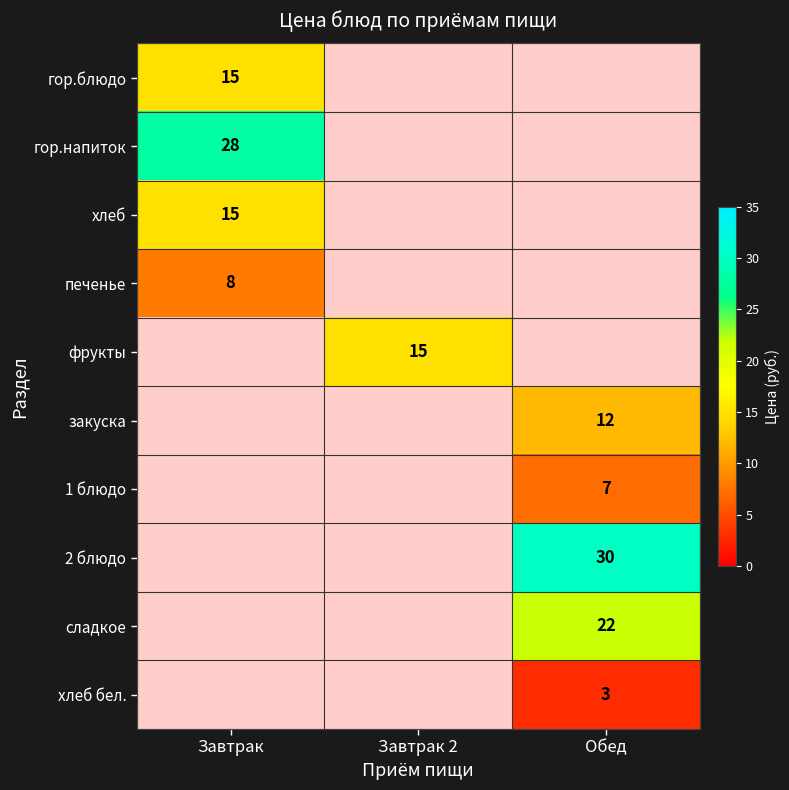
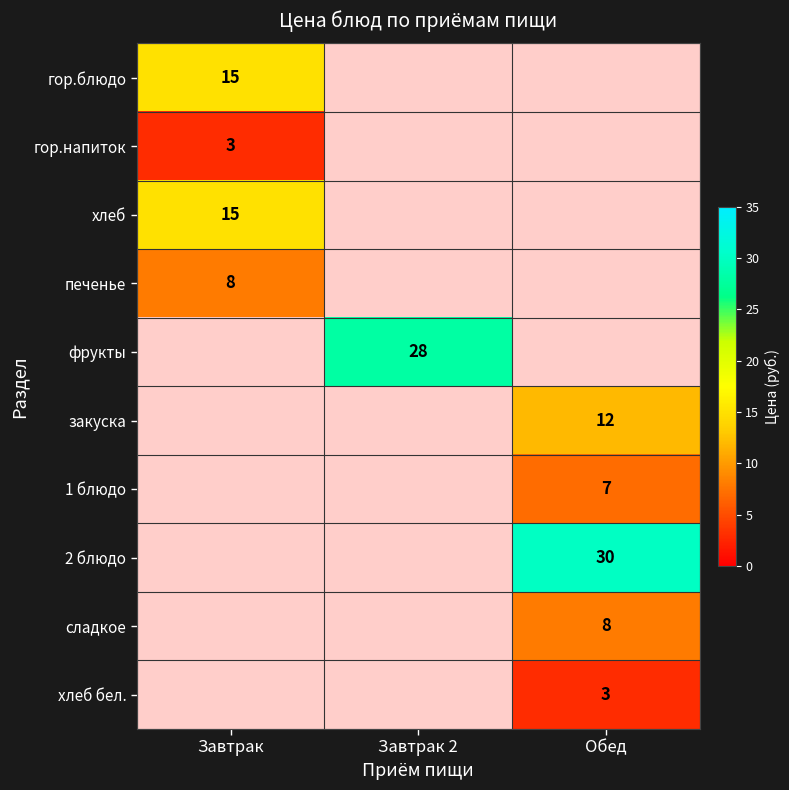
гор.напиток, Завтрак: 28 -> 3
фрукты, Завтрак 2: 15 -> 28
сладкое, Обед: 22 -> 8
